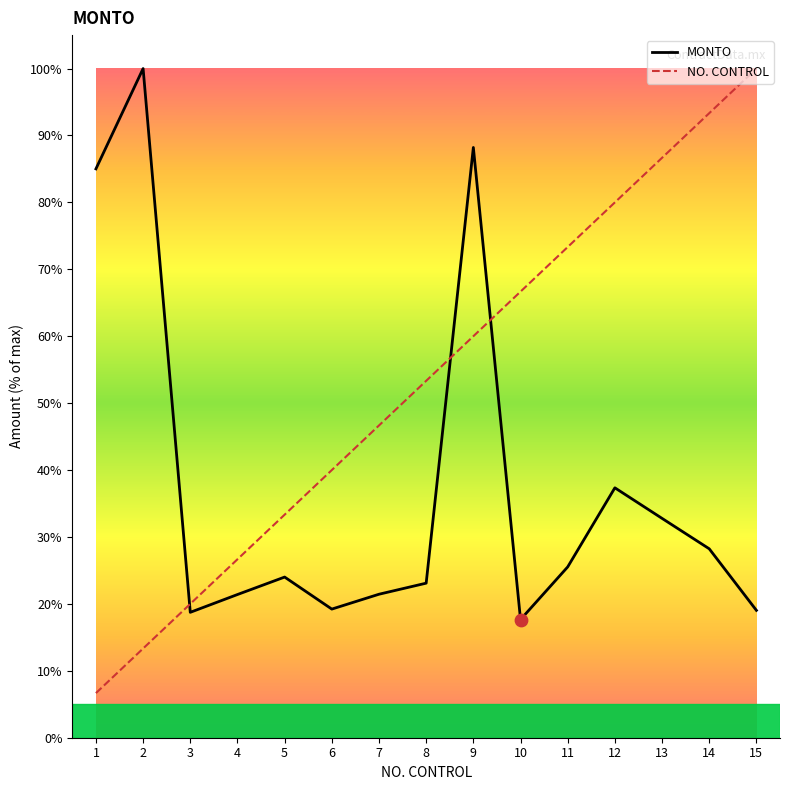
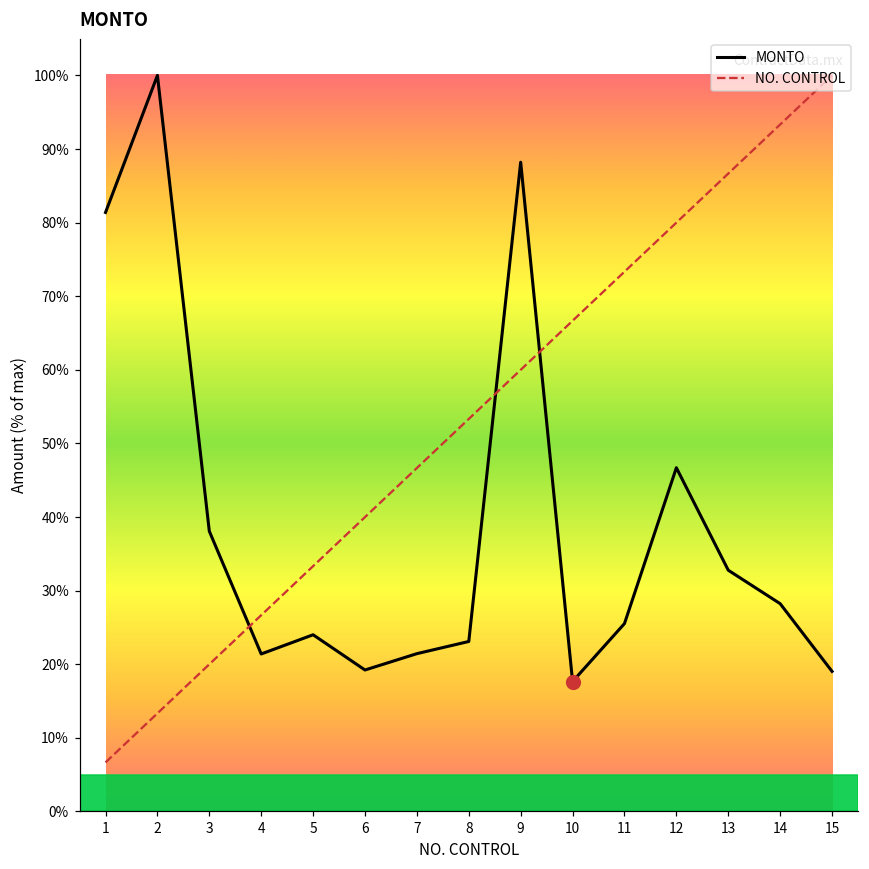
MONTO, 1: 85% -> 81%
MONTO, 3: 19% -> 38%
MONTO, 12: 37% -> 47%
